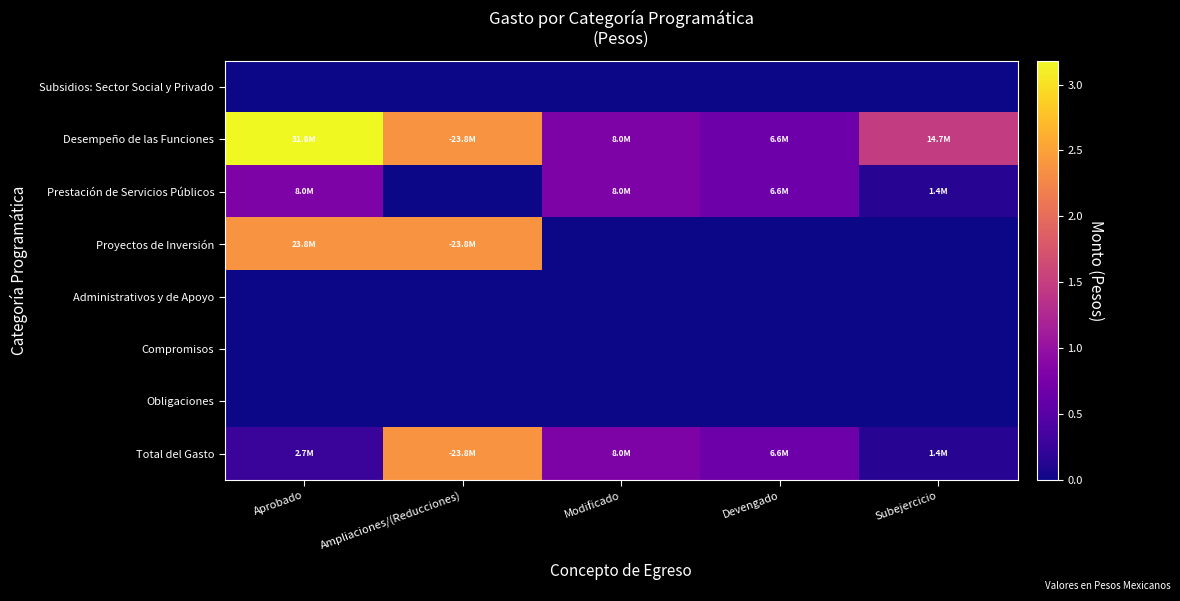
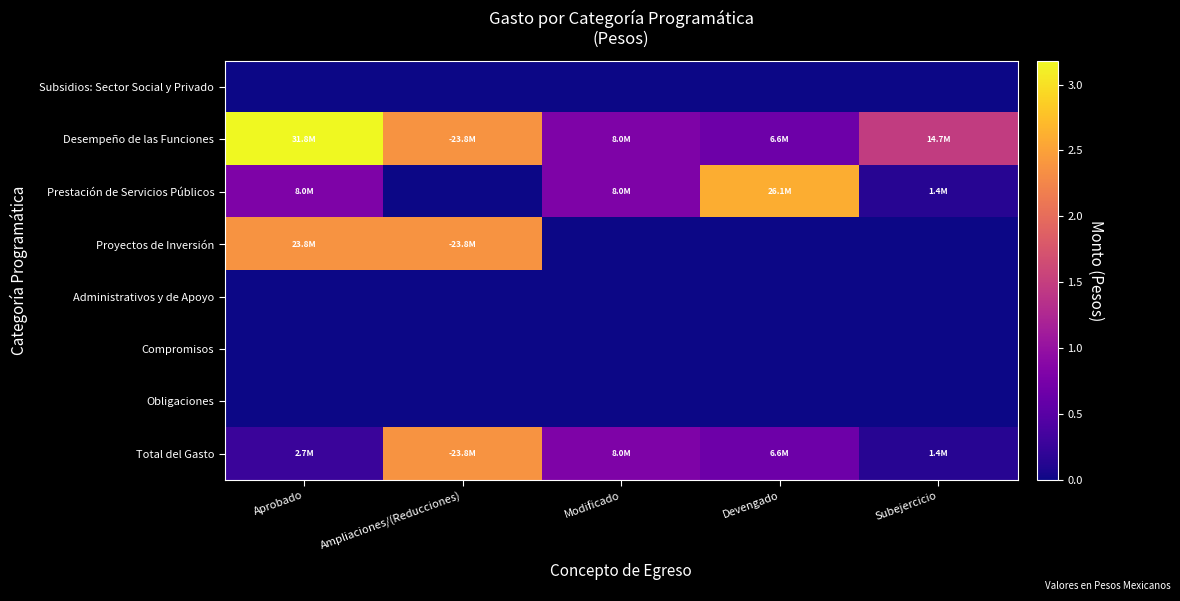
Prestación de Servicios Públicos, Devengado: 6.6M -> 26.1M
